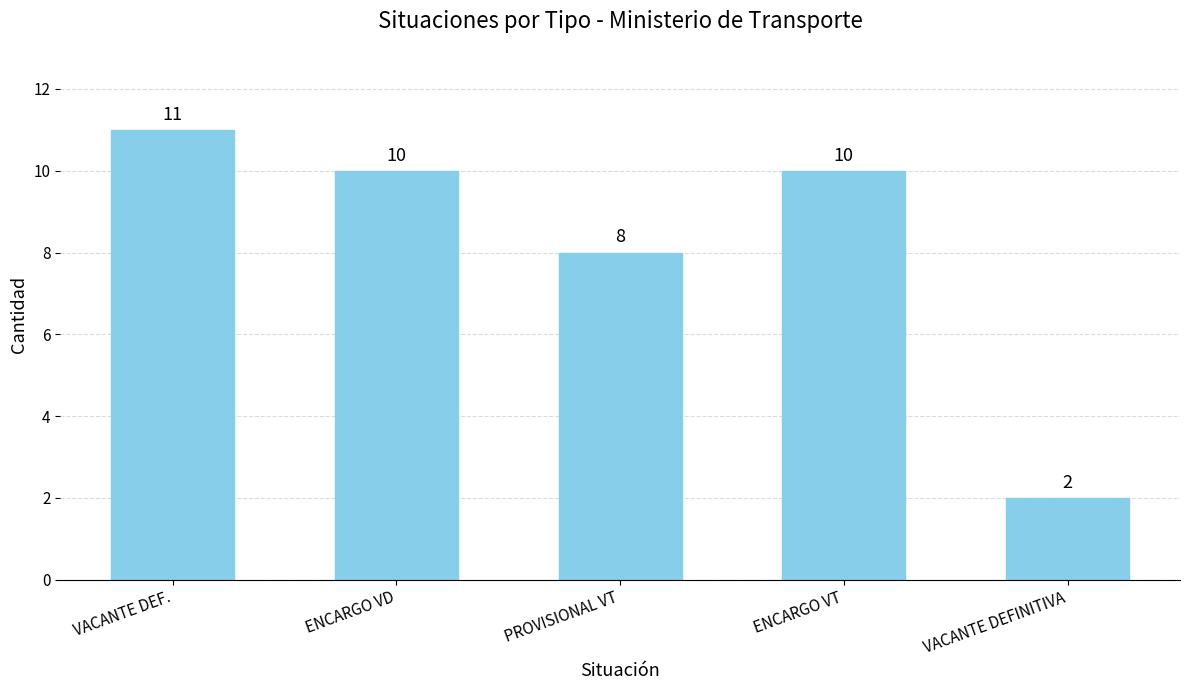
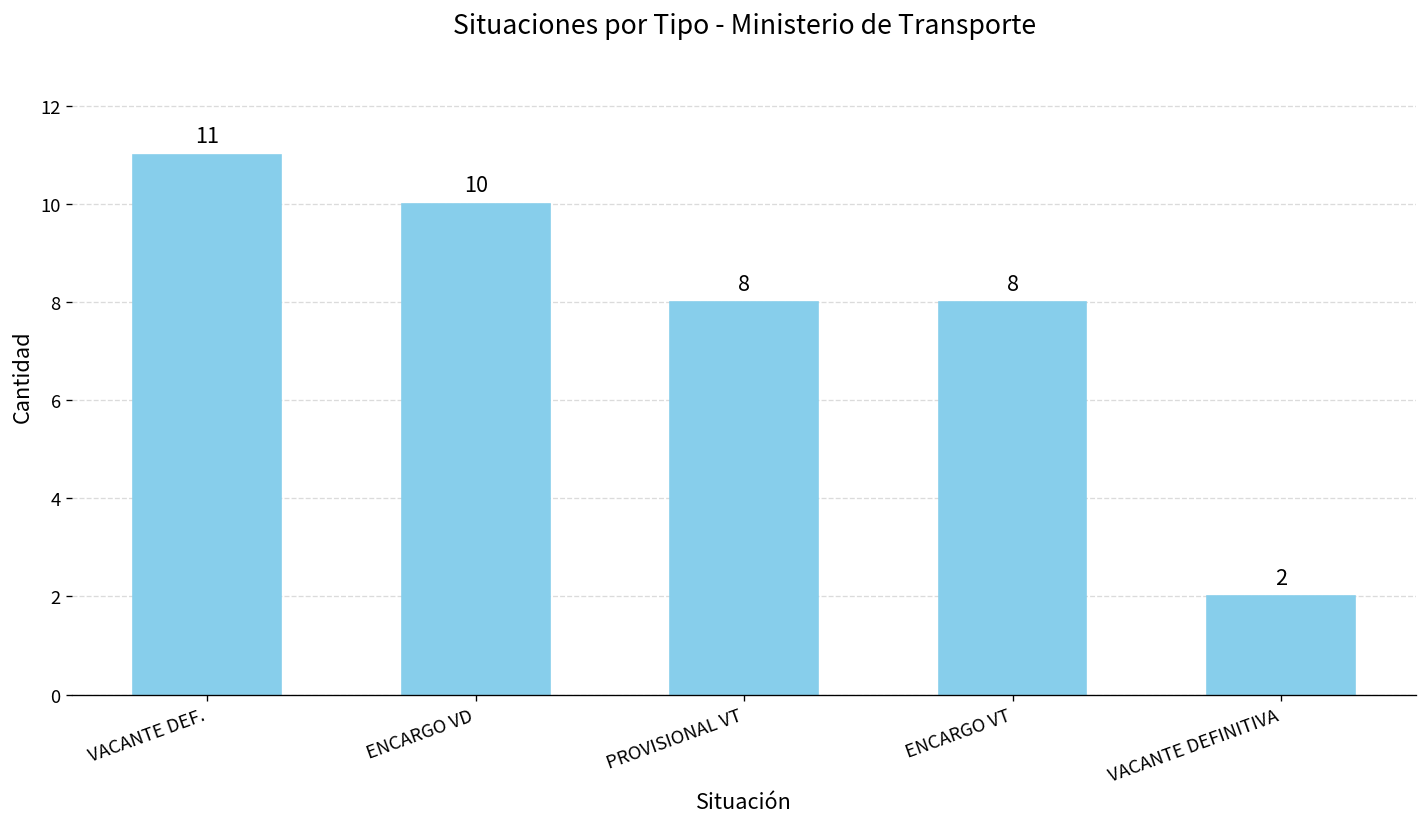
ENCARGO VT: 10 -> 8
